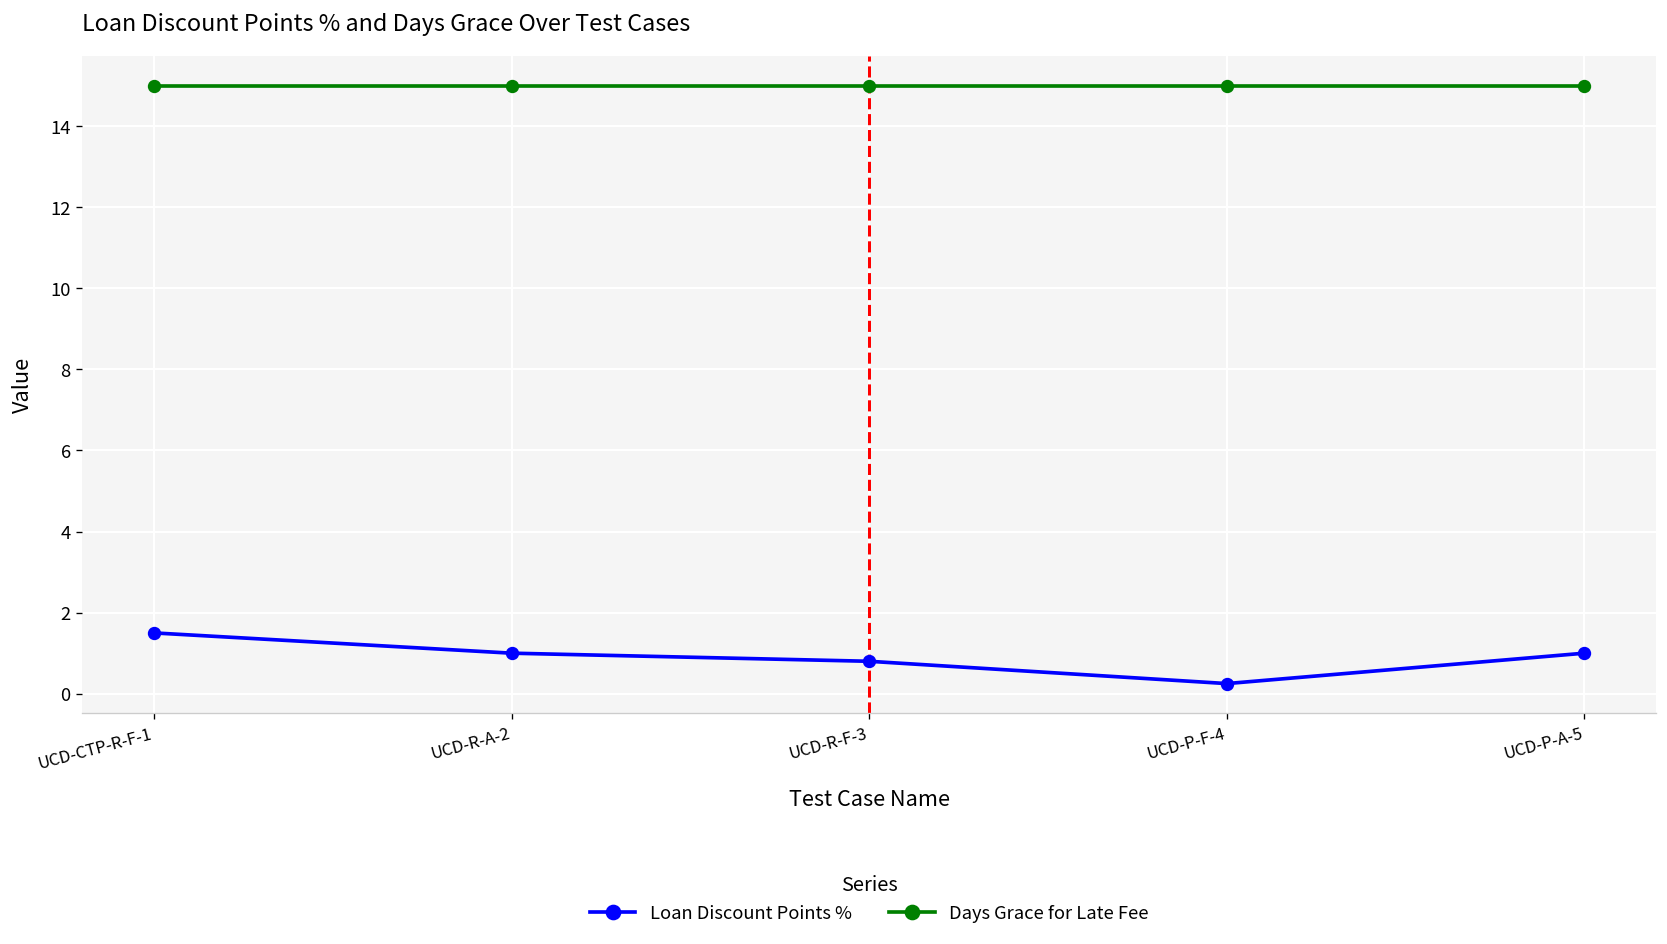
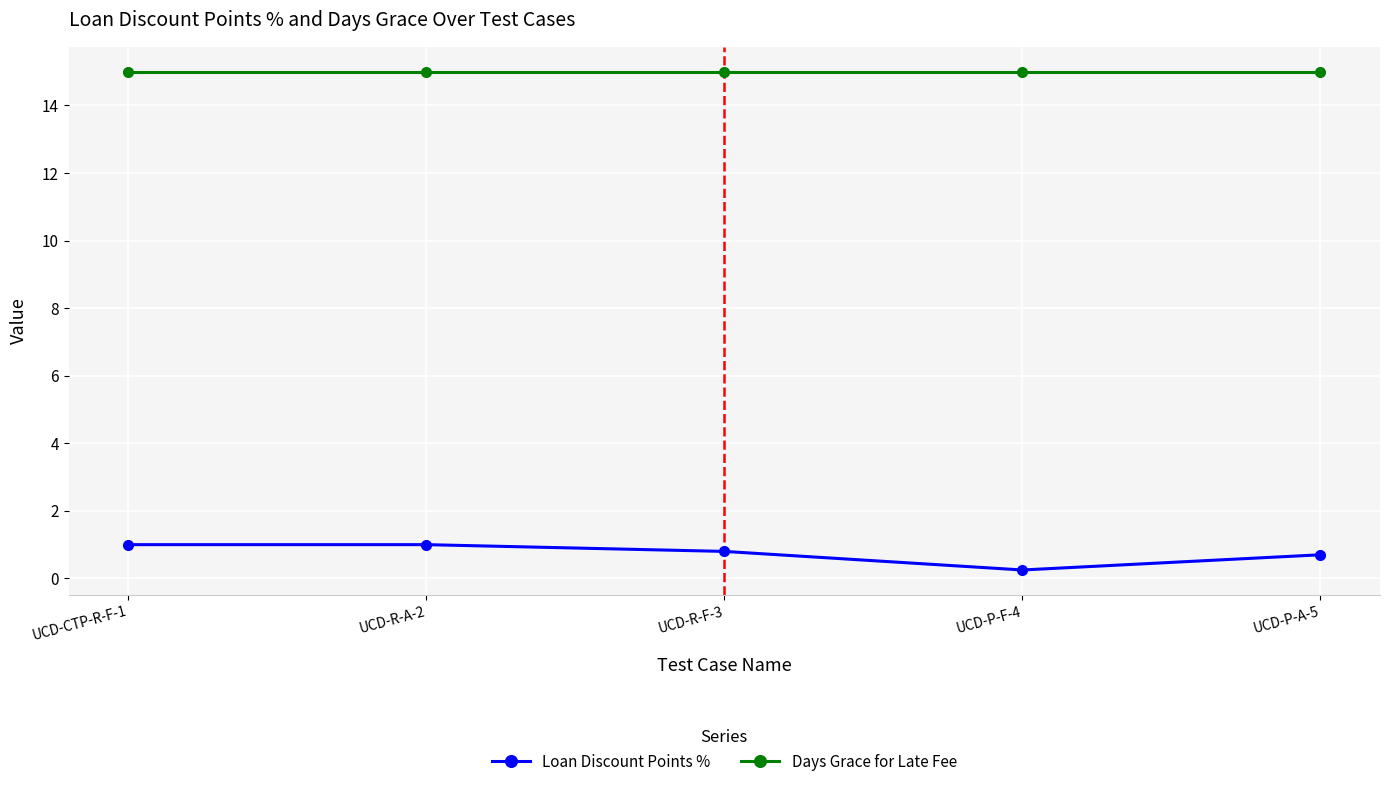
Loan Discount Points %, UCD-CTP-R-F-1: 1.5 -> 1.0
Loan Discount Points %, UCD-P-A-5: 1.0 -> 0.7
